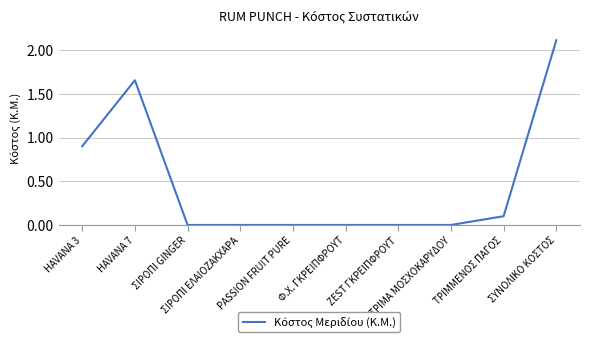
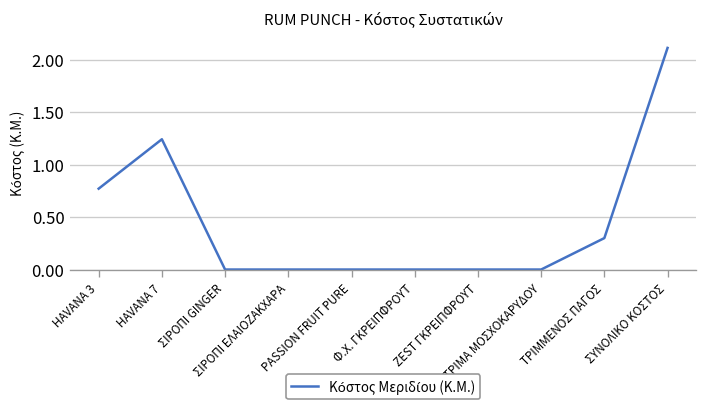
HAVANA 3: 0.9 -> 0.8
HAVANA 7: 1.7 -> 1.2
ΤΡΙΜΜΕΝΟΣ ΠΑΓΟΣ: 0.1 -> 0.3
